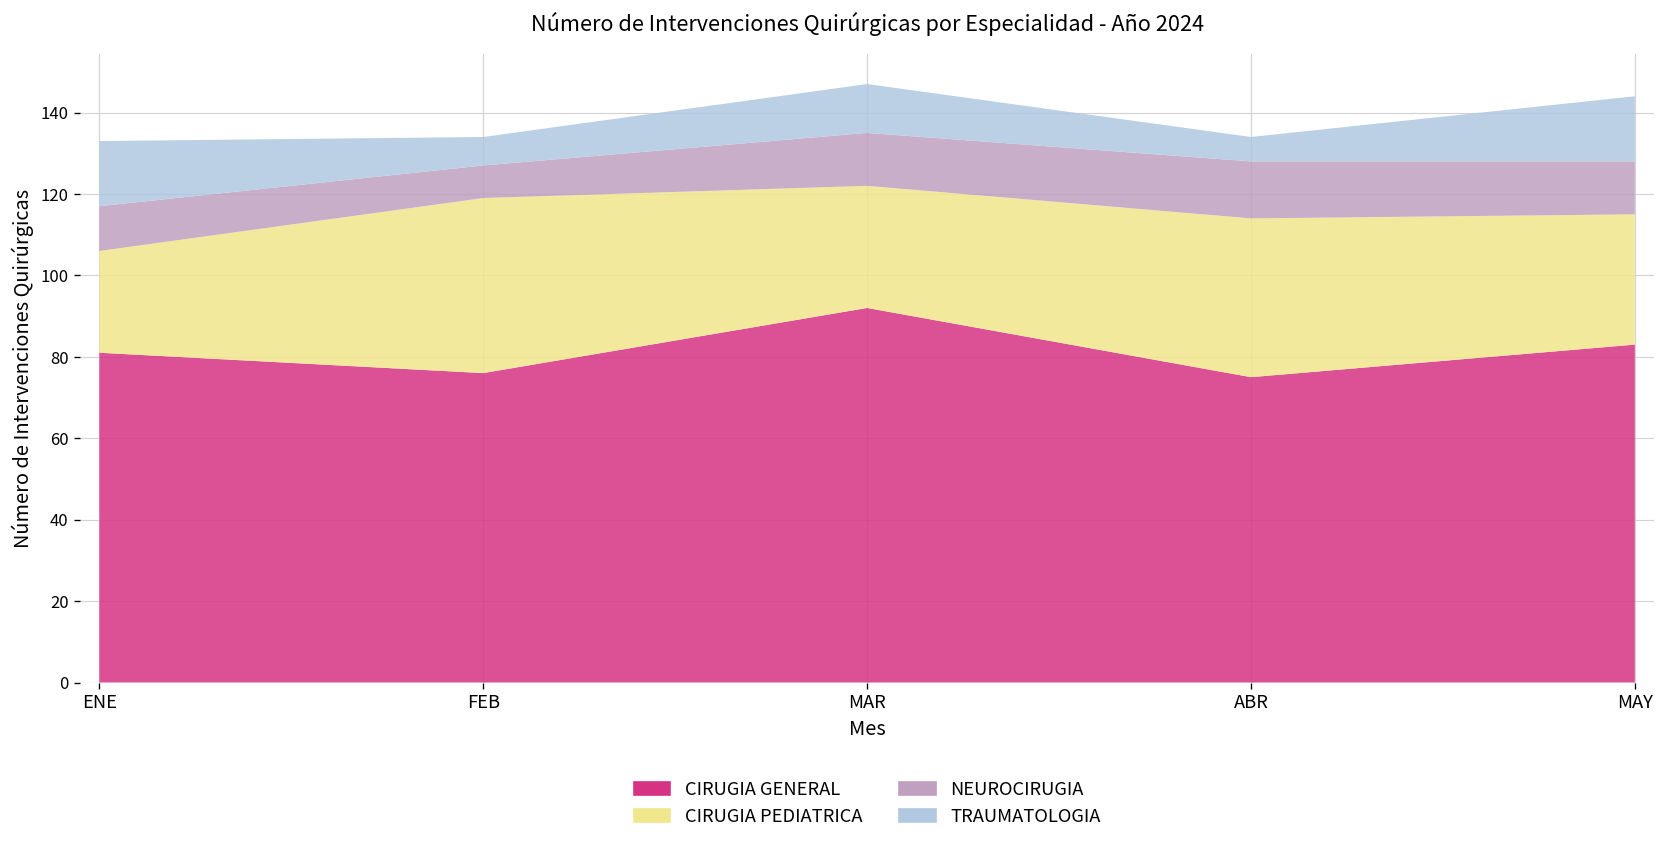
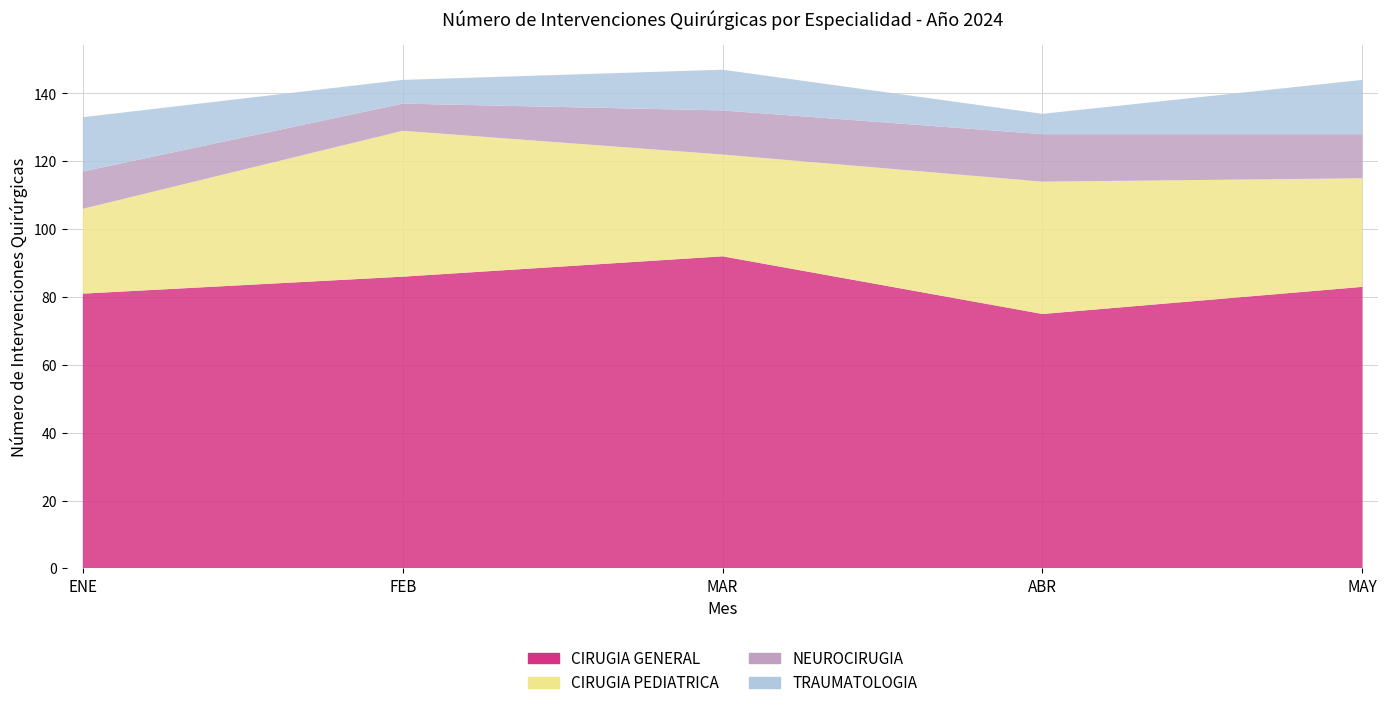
CIRUGIA GENERAL, FEB: 76 -> 86
